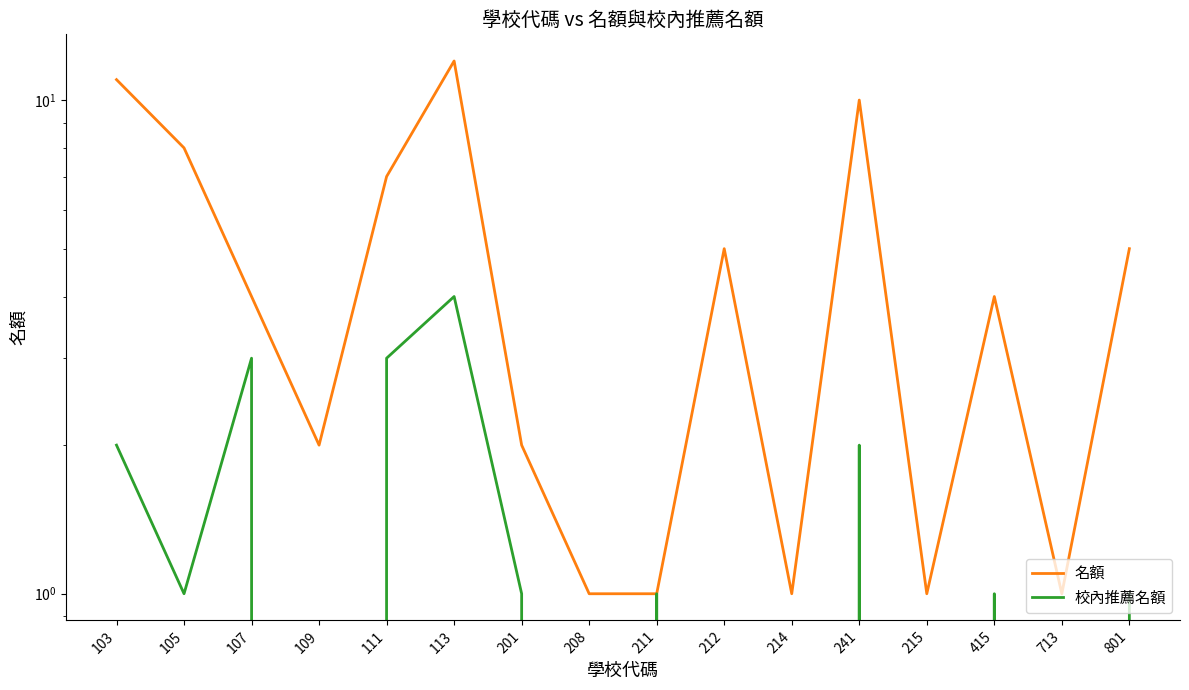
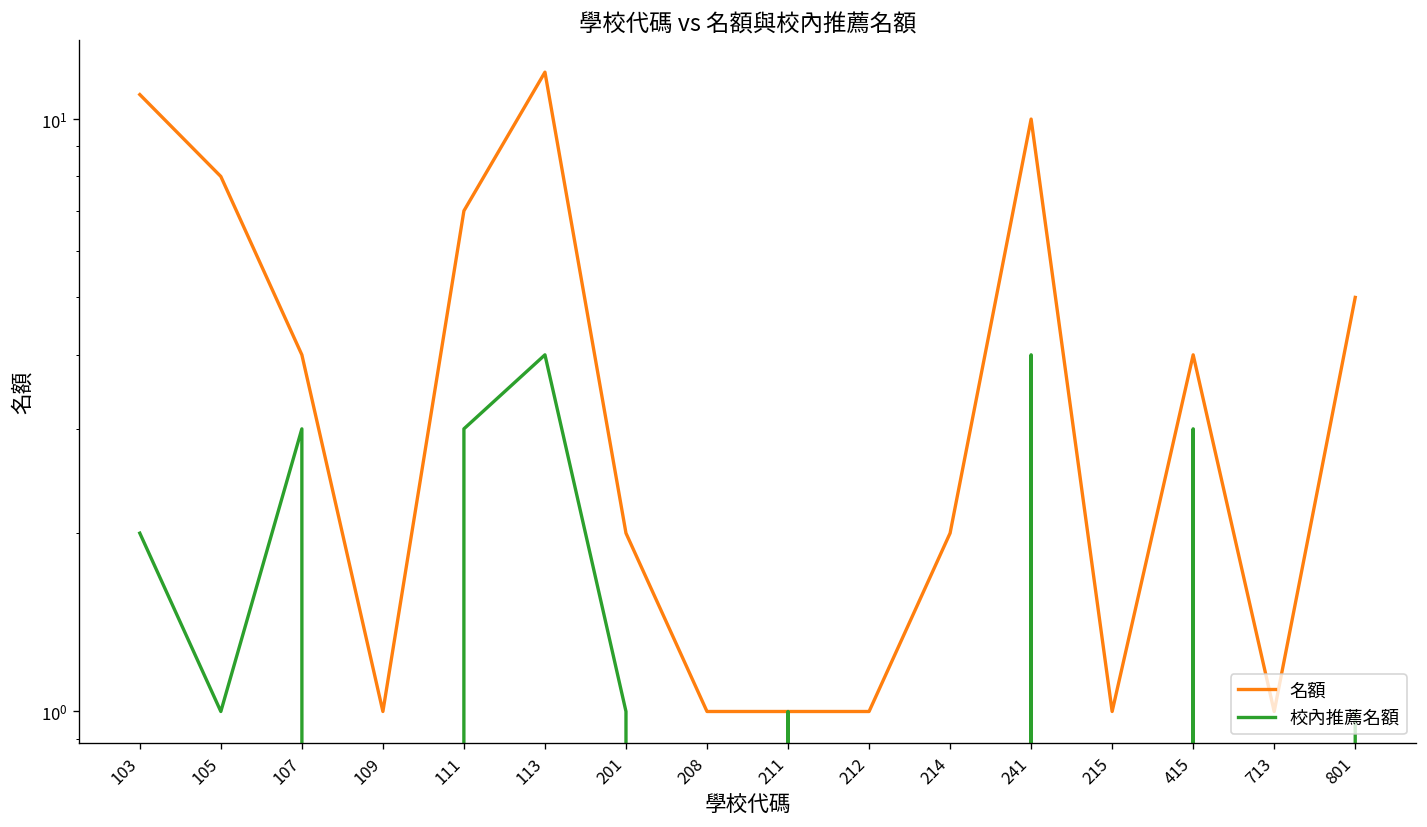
名額, 109: 2 -> 1
名額, 212: 5 -> 1
名額, 214: 1 -> 2
校內推薦名額, 241: 2 -> 4
校內推薦名額, 415: 1 -> 3
